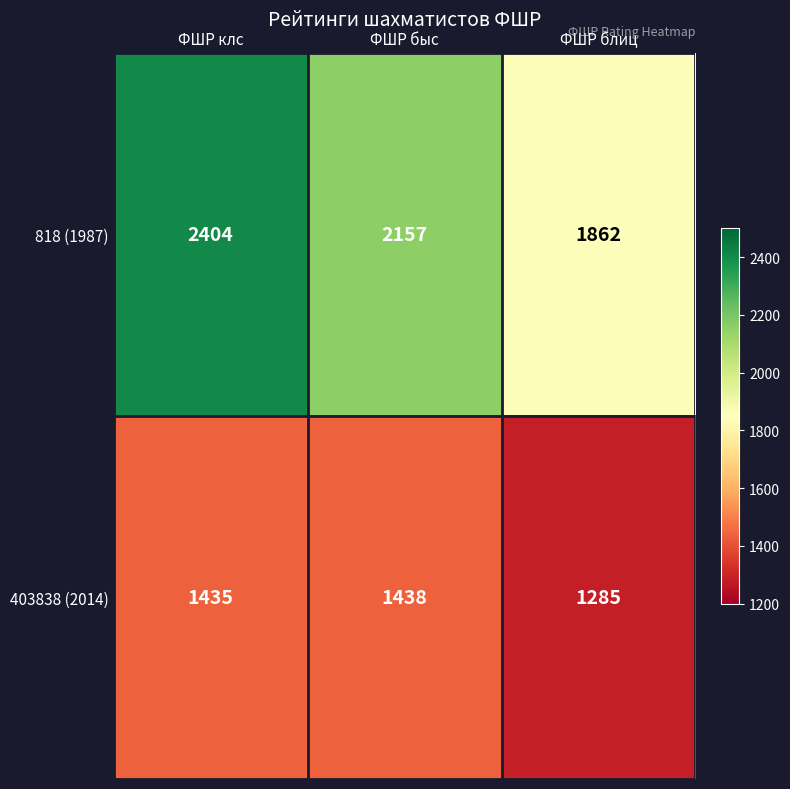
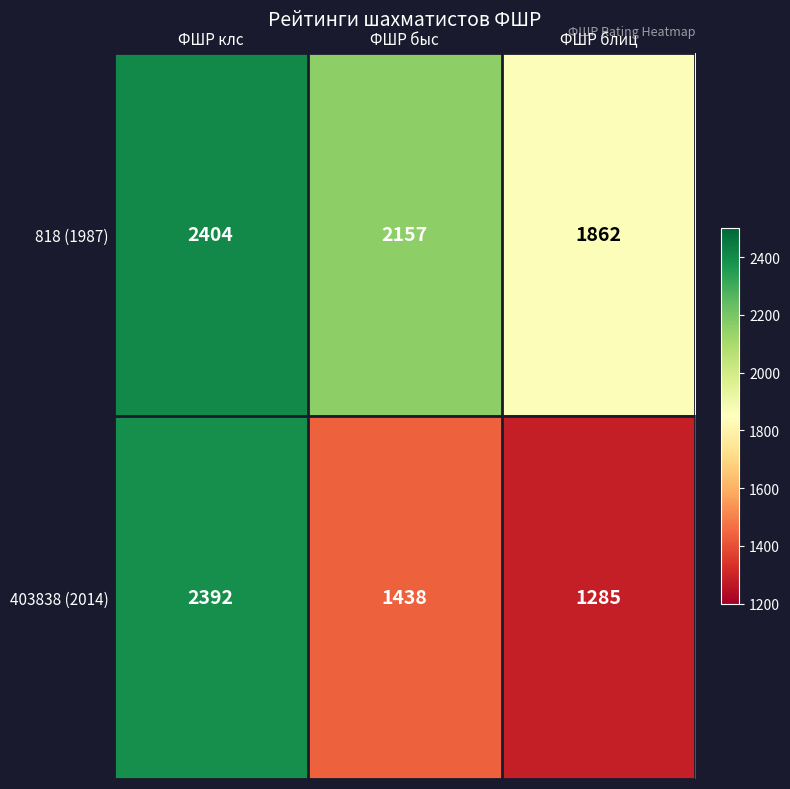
403838 (2014), ФШР клс: 1435 -> 2392
